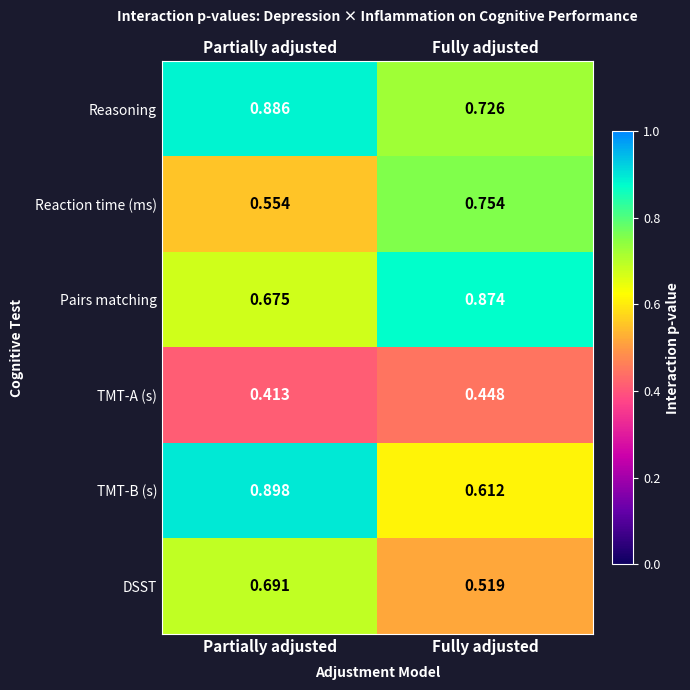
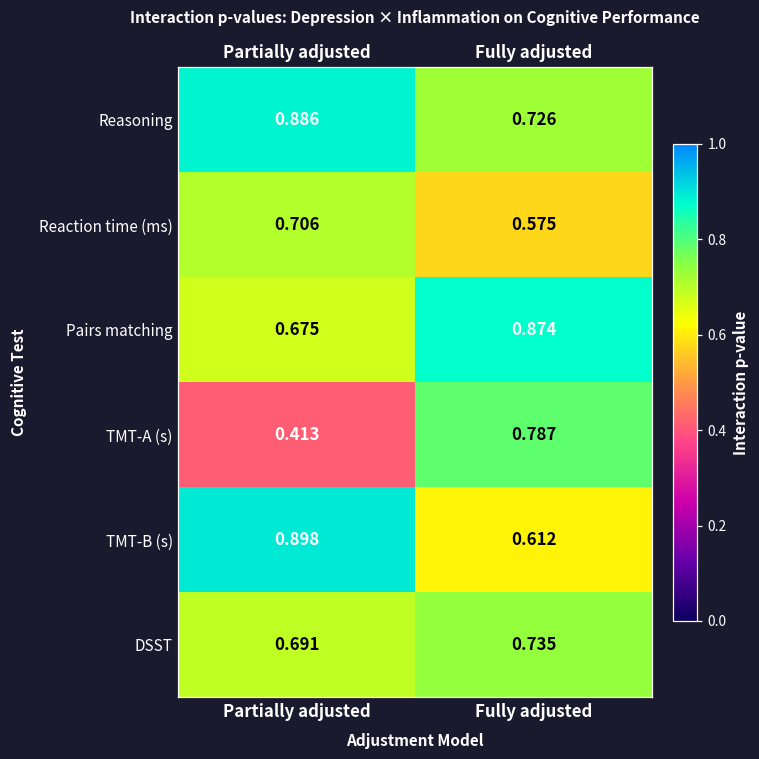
Reaction time (ms), Partially adjusted: 0.554 -> 0.706
Reaction time (ms), Fully adjusted: 0.754 -> 0.575
TMT-A (s), Fully adjusted: 0.448 -> 0.787
DSST, Fully adjusted: 0.519 -> 0.735
